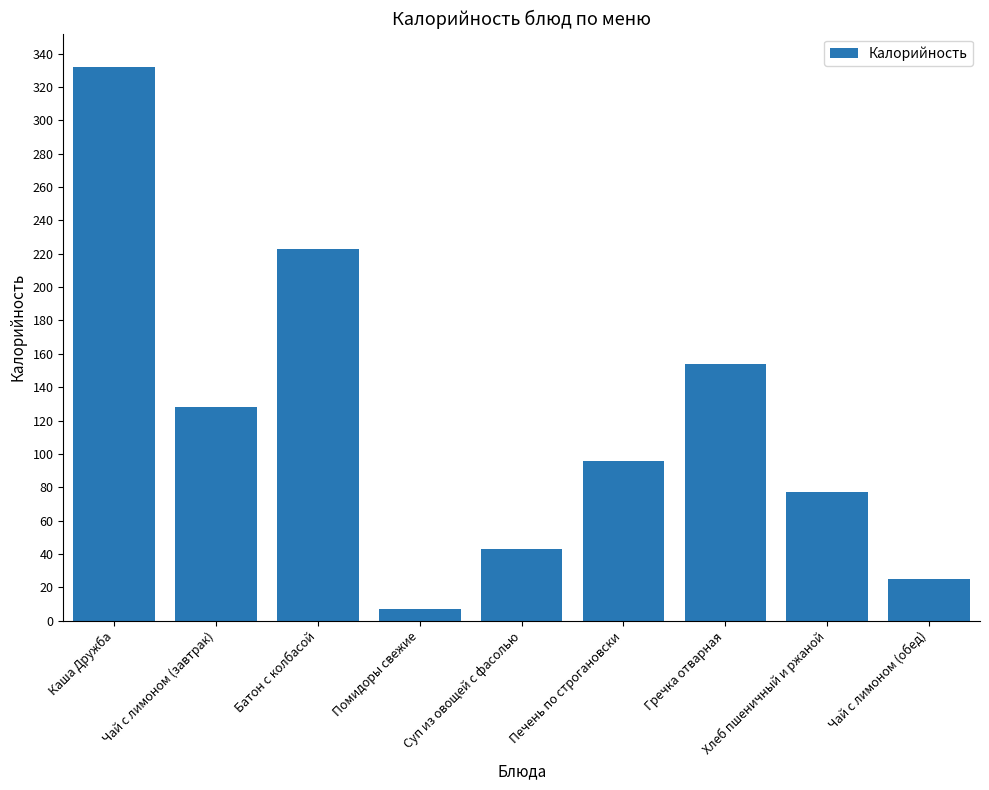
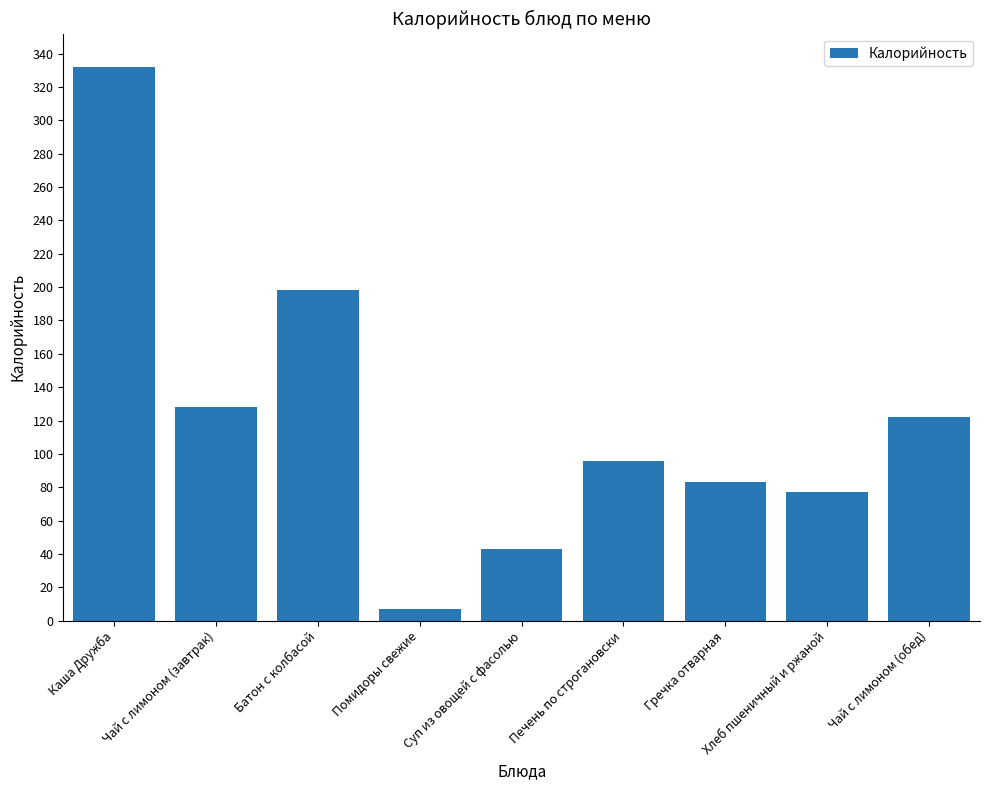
Батон с колбасой: 223 -> 198
Гречка отварная: 154 -> 83
Чай с лимоном (обед): 25 -> 122
